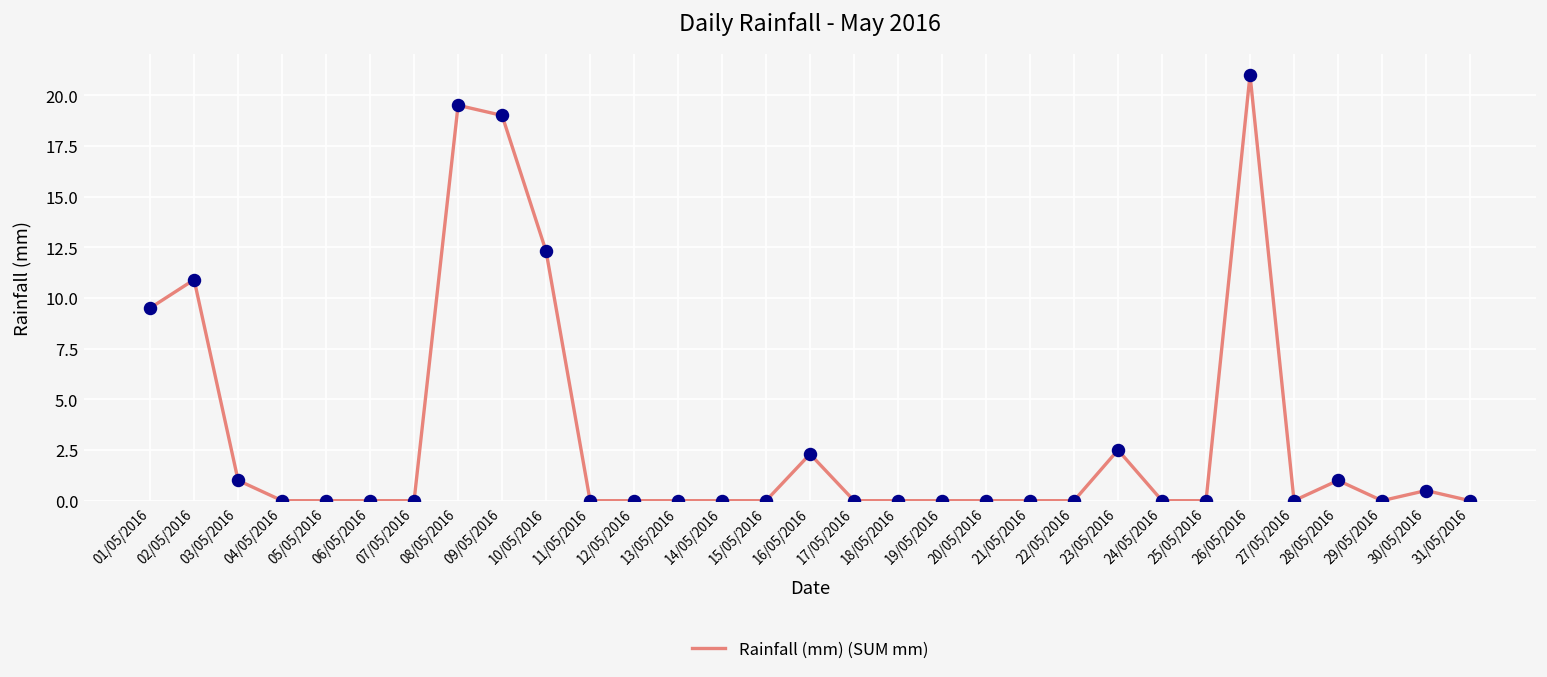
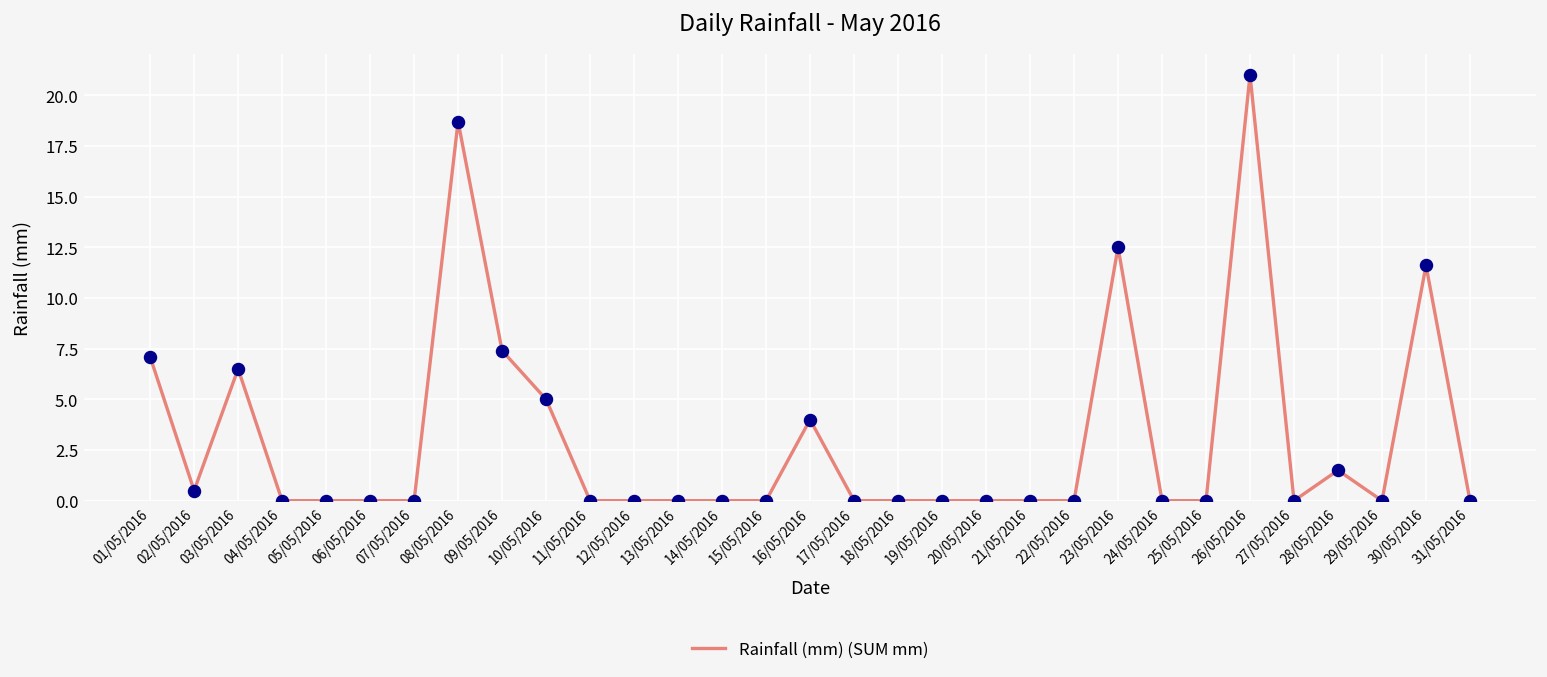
01/05/2016: 9.5 -> 7.1
02/05/2016: 10.9 -> 0.5
03/05/2016: 1.0 -> 6.5
08/05/2016: 19.5 -> 18.7
09/05/2016: 19.0 -> 7.4
10/05/2016: 12.3 -> 5.0
16/05/2016: 2.3 -> 4.0
23/05/2016: 2.5 -> 12.5
28/05/2016: 1.0 -> 1.5
30/05/2016: 0.5 -> 11.6
